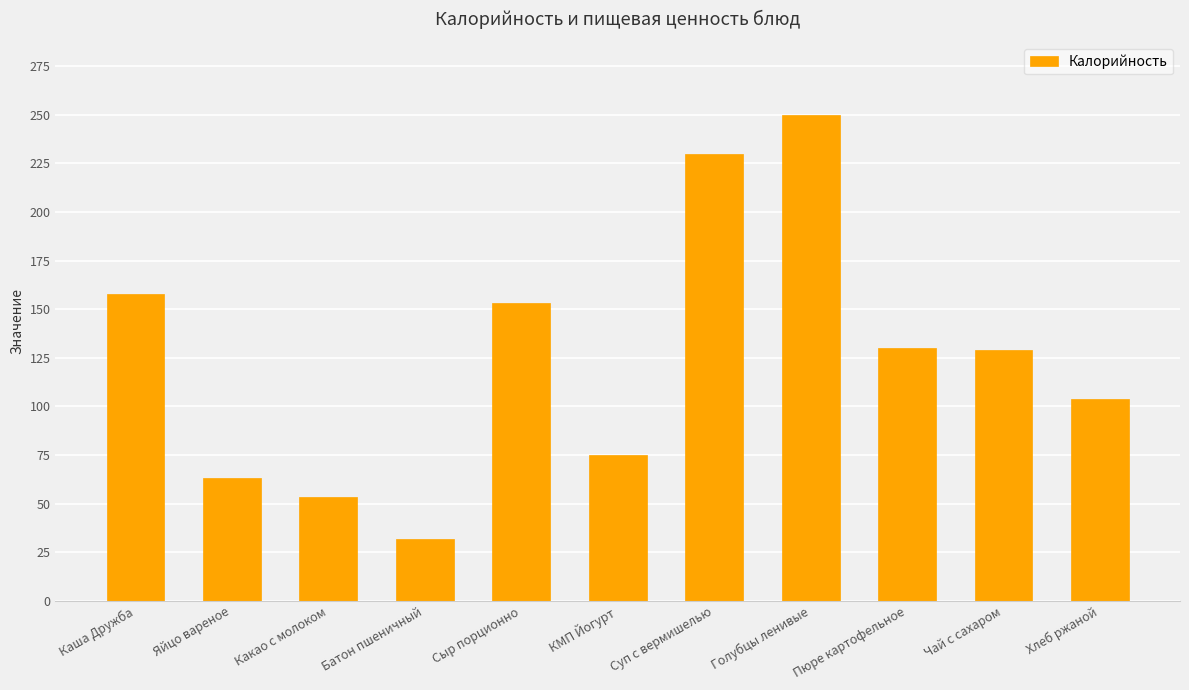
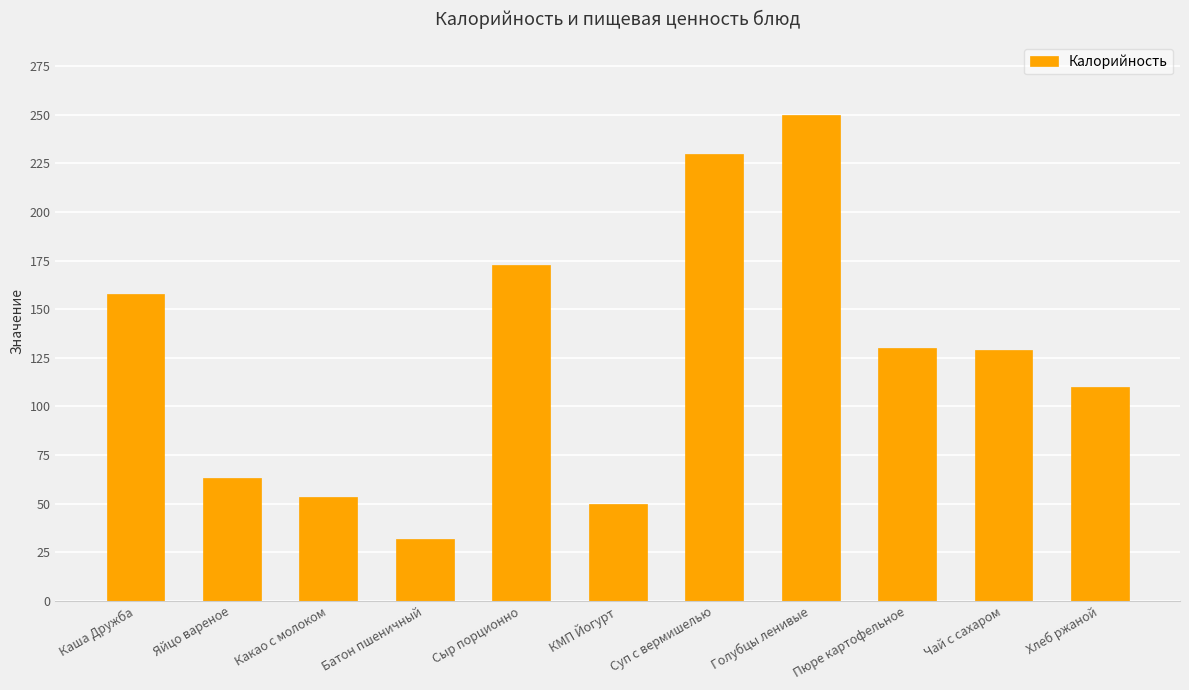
Сыр порционно: 153 -> 173
КМП Йогурт: 75 -> 50
Хлеб ржаной: 104 -> 110
